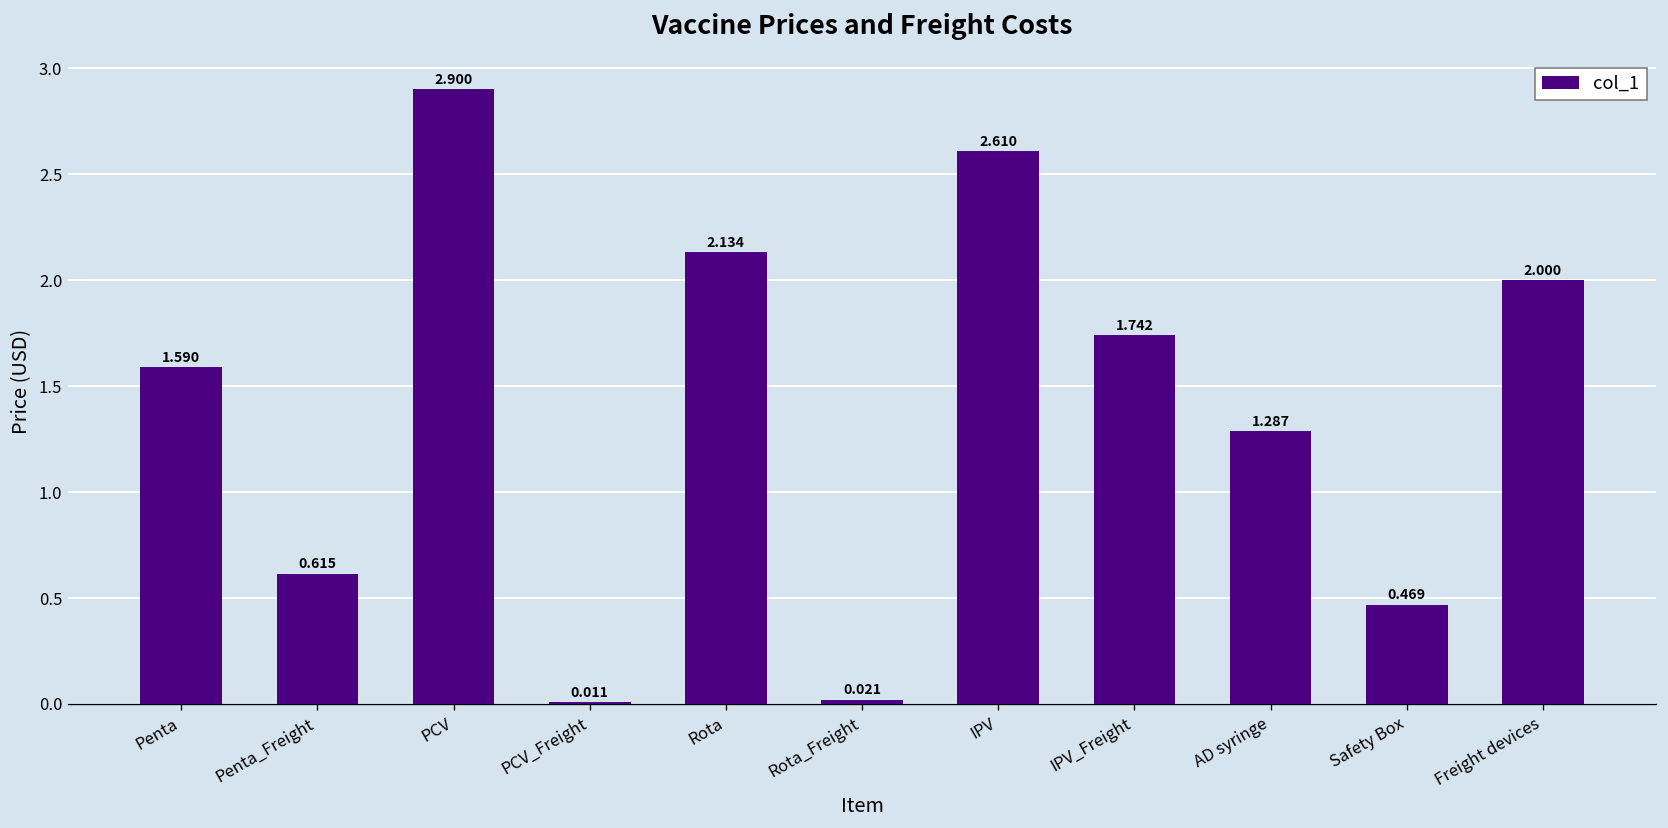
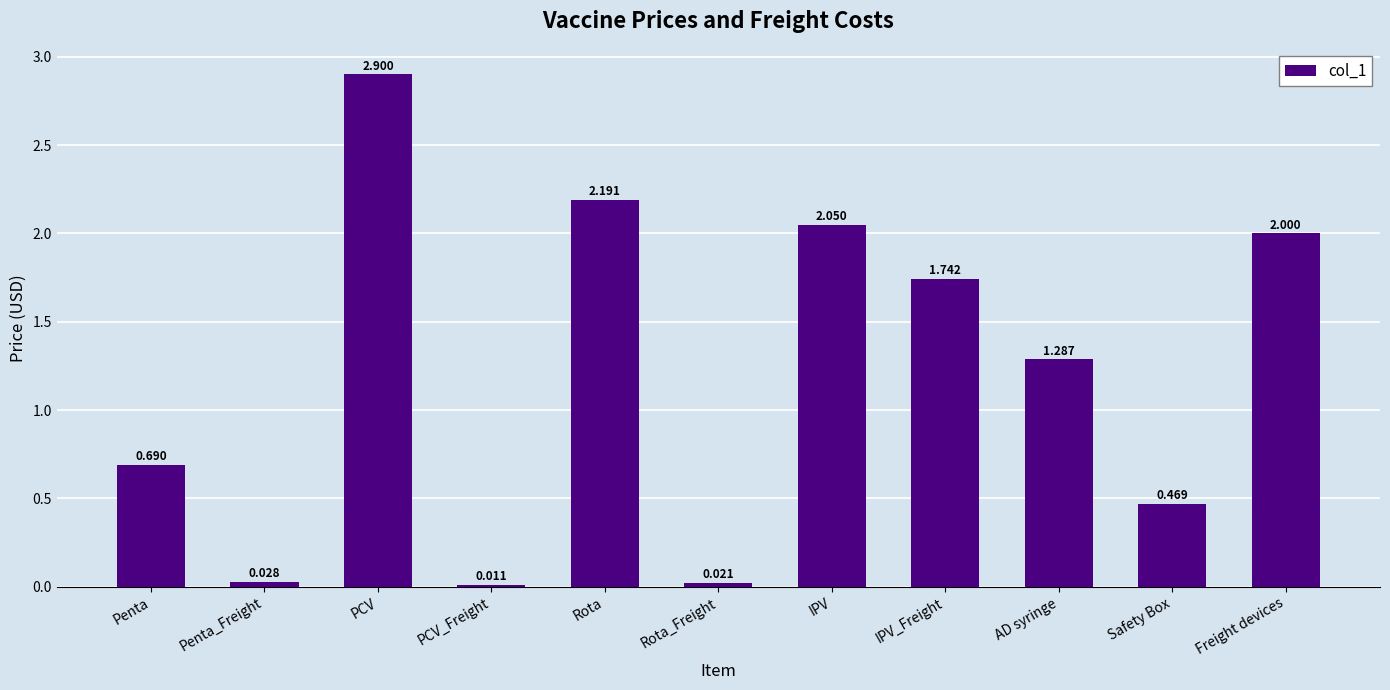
Penta: 1.590 -> 0.690
Penta_Freight: 0.615 -> 0.028
Rota: 2.134 -> 2.191
IPV: 2.610 -> 2.050
